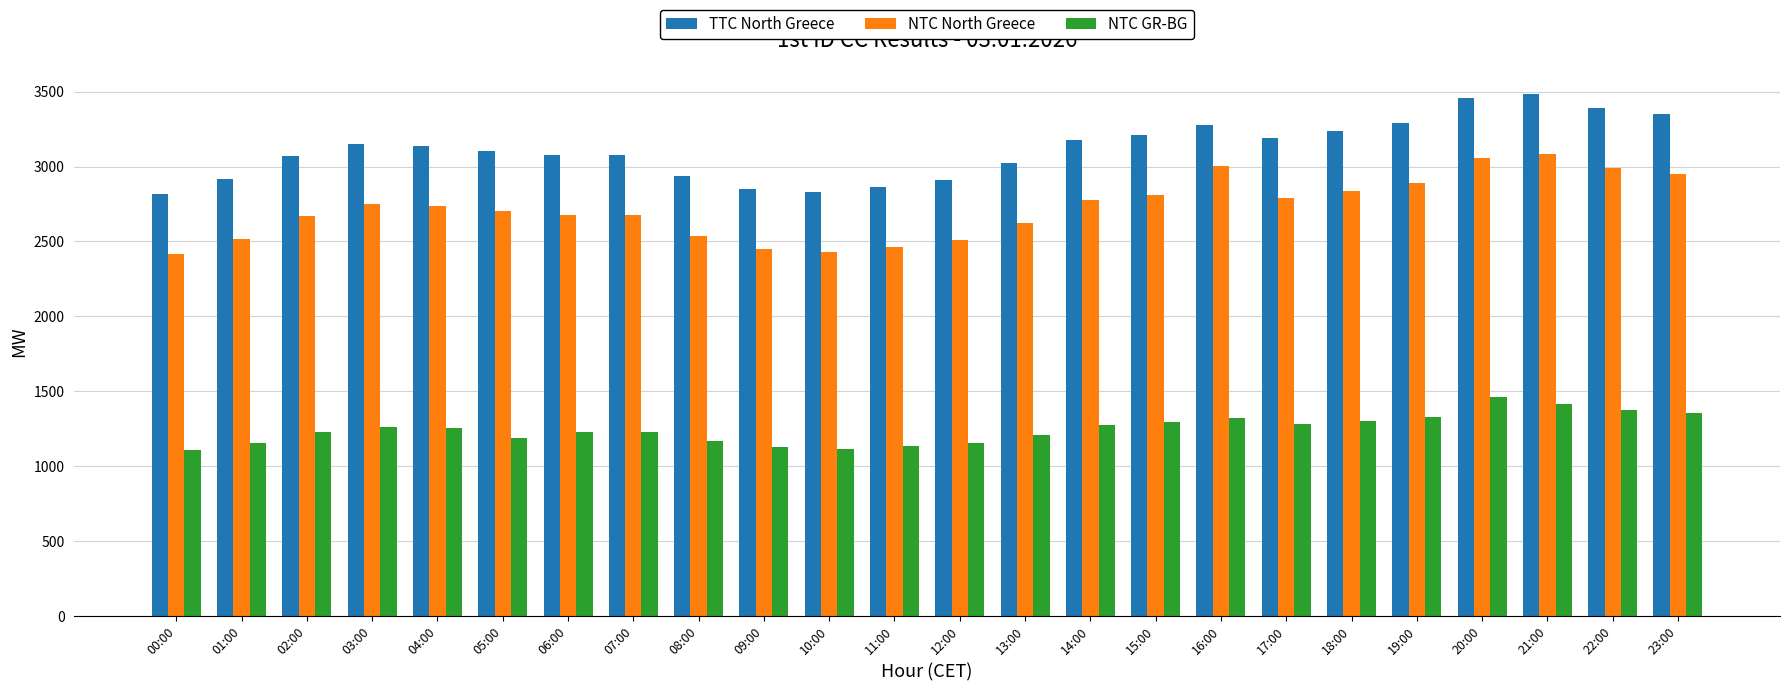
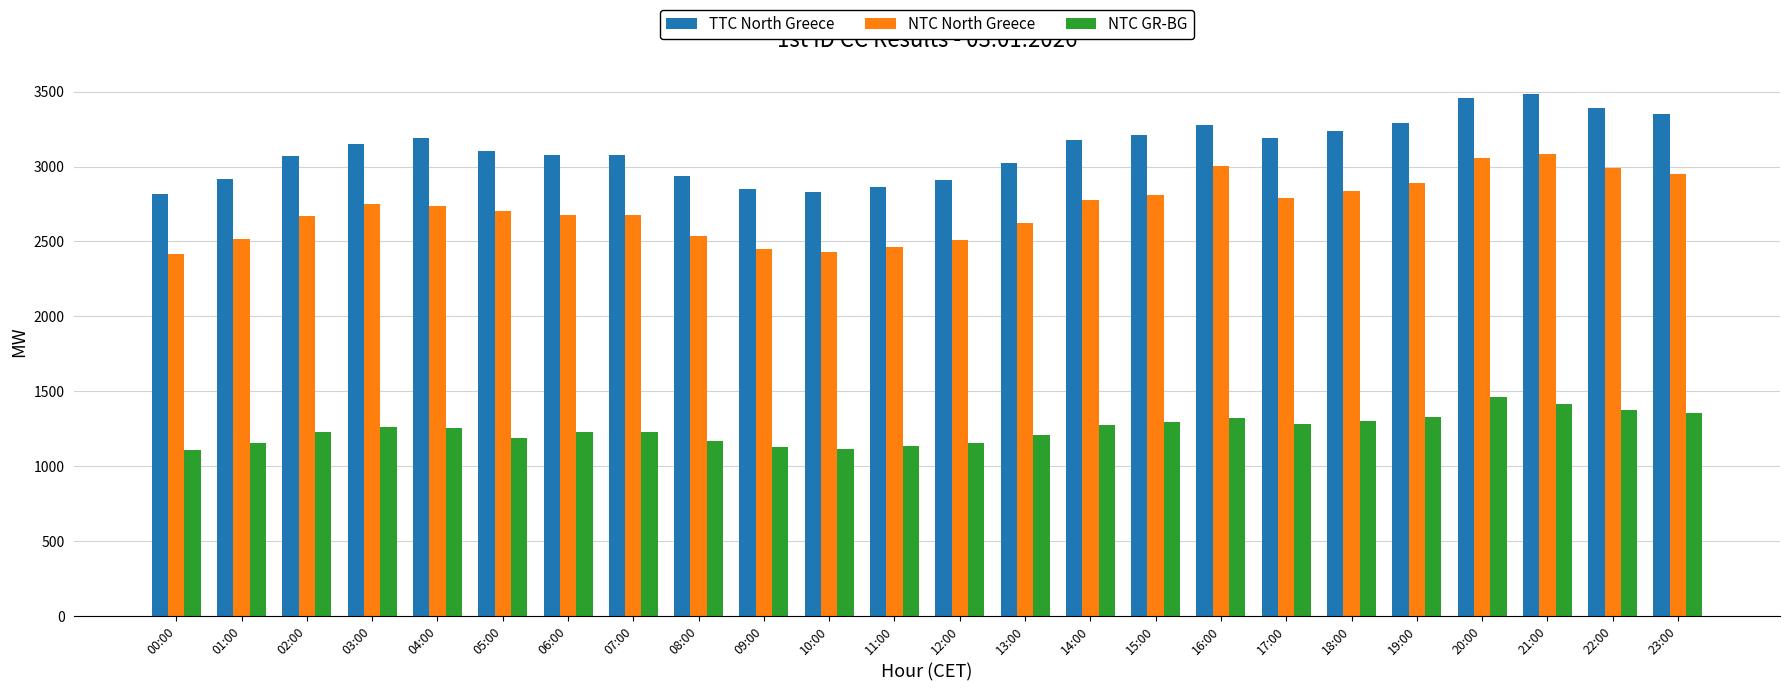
TTC North Greece, 04:00: 3130 -> 3190
